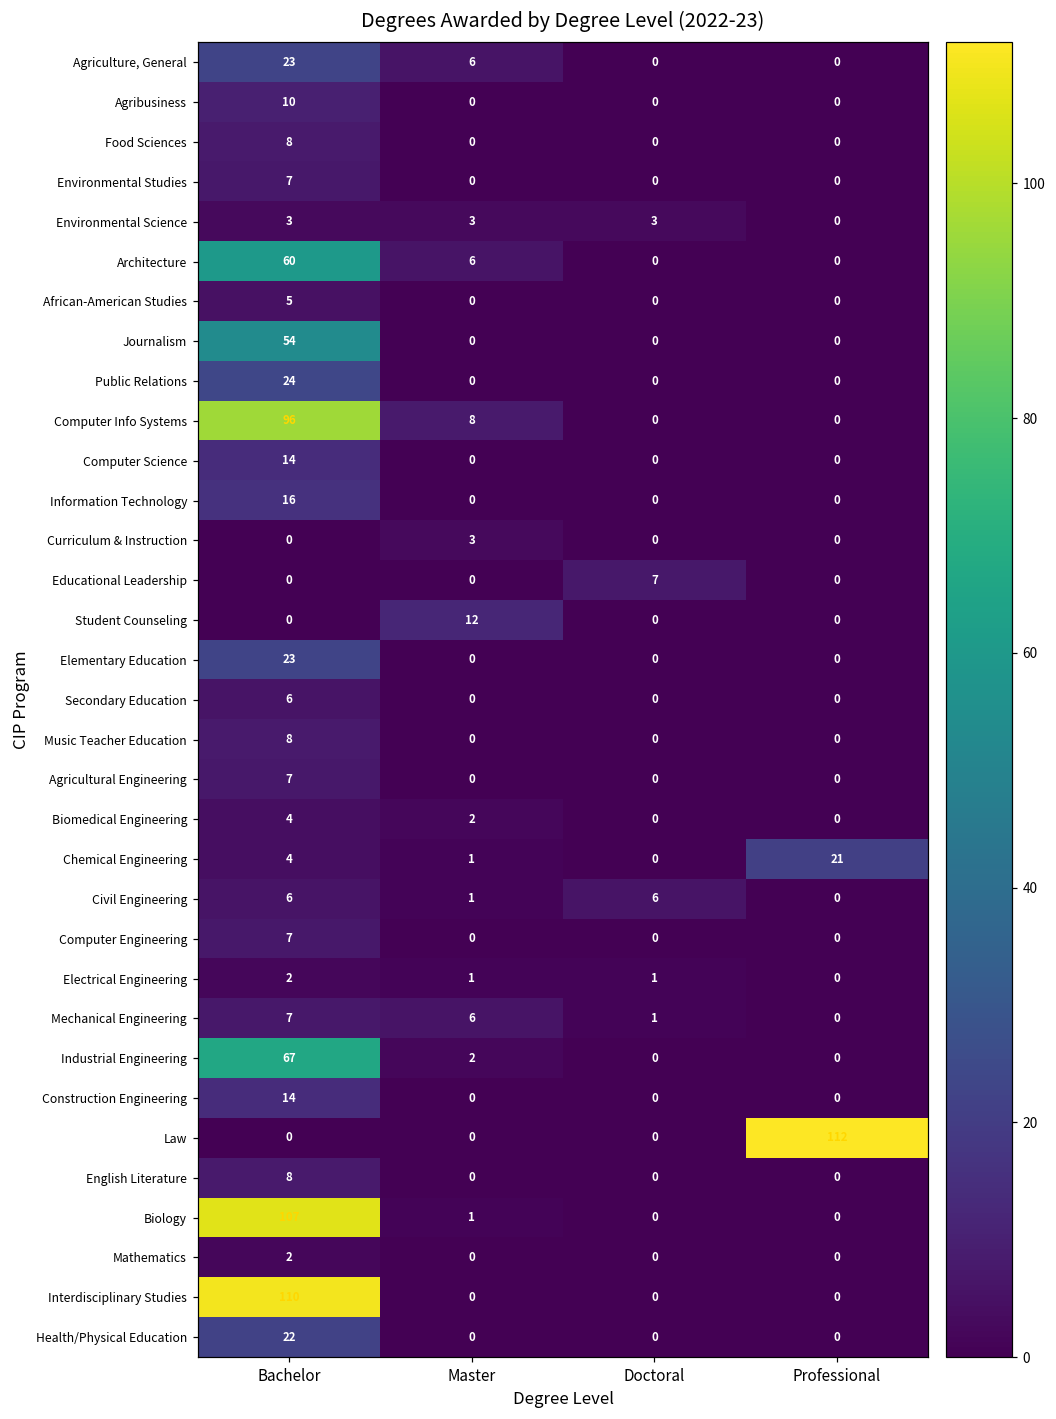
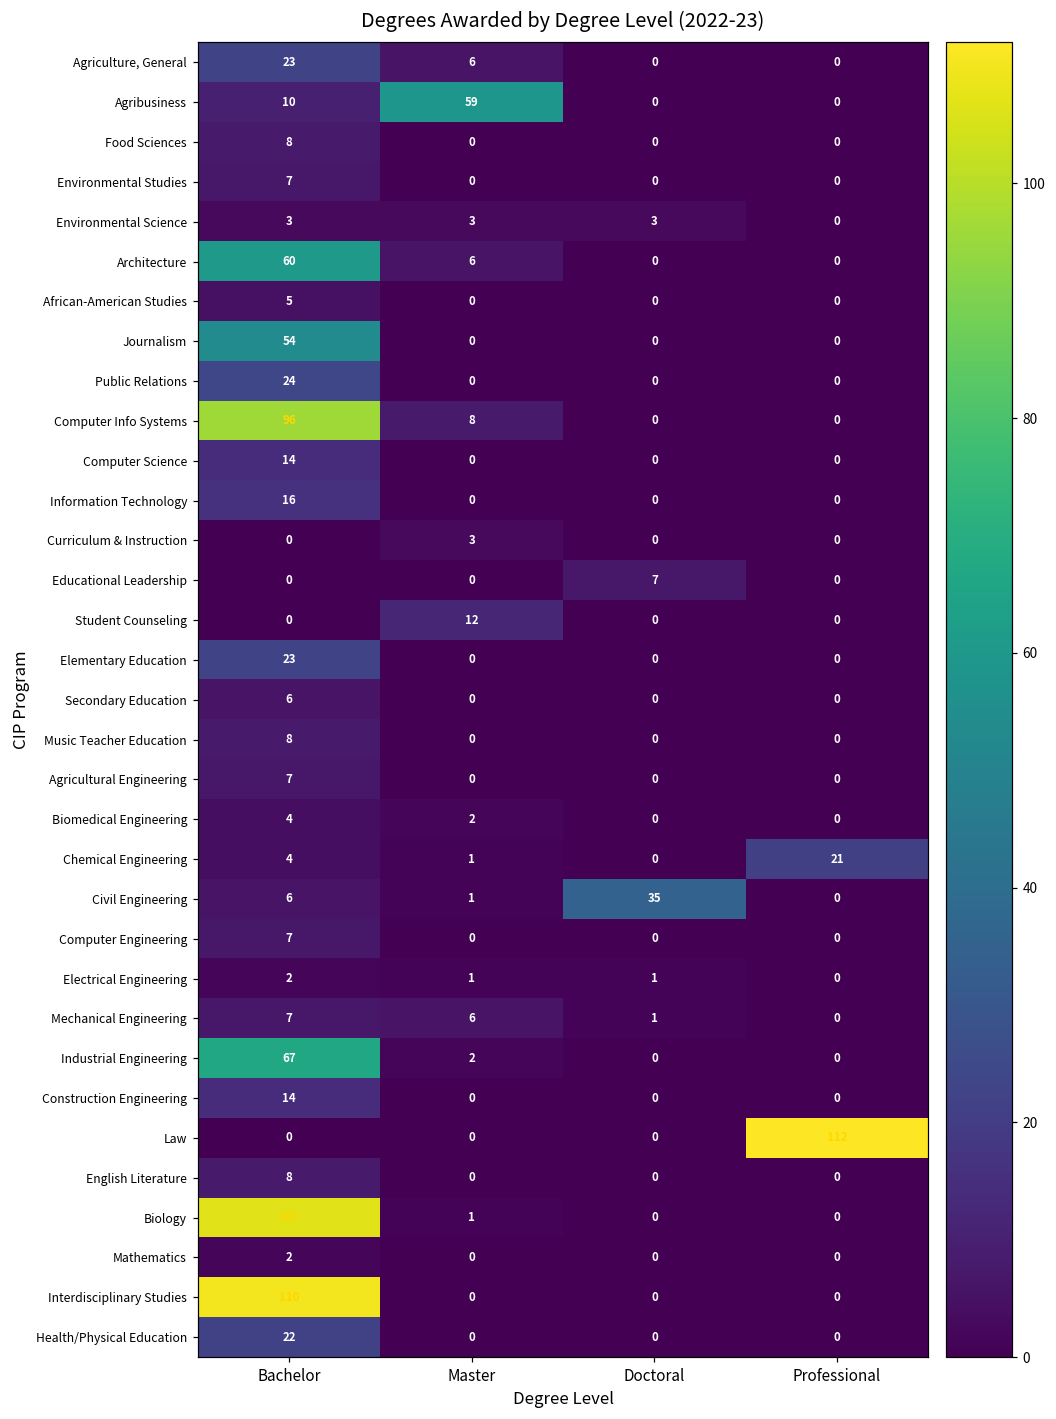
Agribusiness, Master: 0 -> 59
Civil Engineering, Doctoral: 6 -> 35
